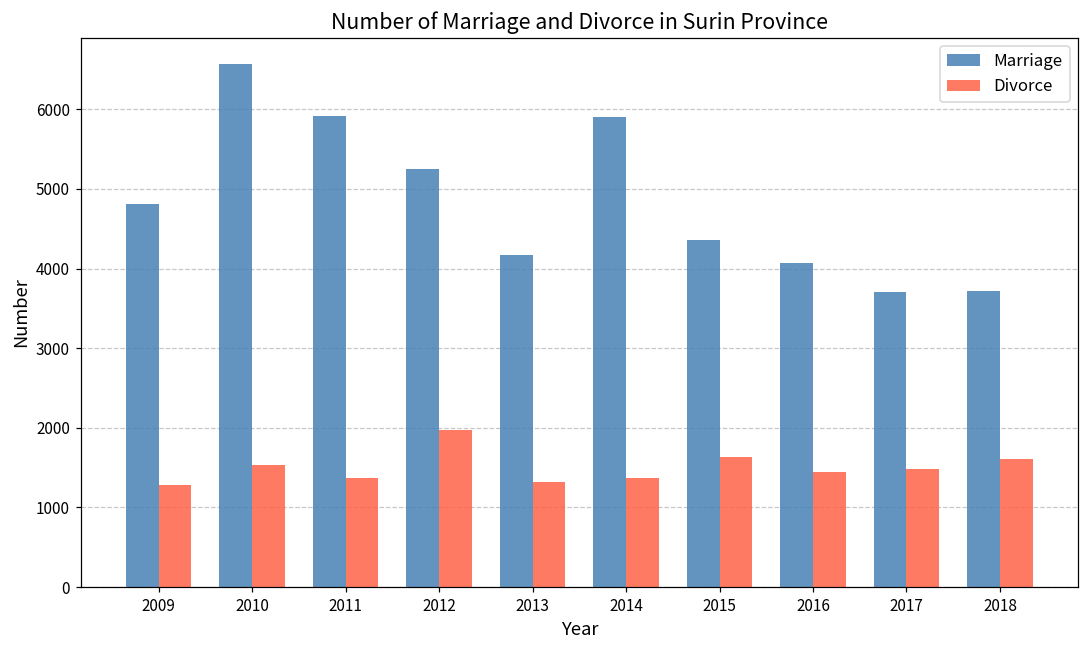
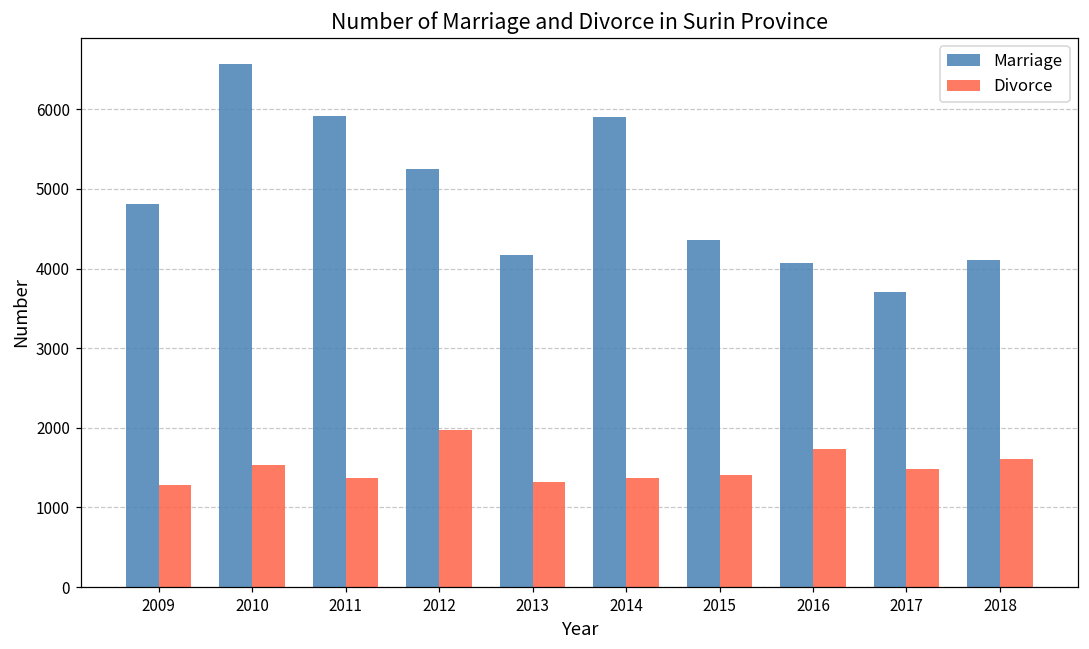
Divorce, 2015: 1600 -> 1400
Divorce, 2016: 1400 -> 1700
Marriage, 2018: 3700 -> 4100
